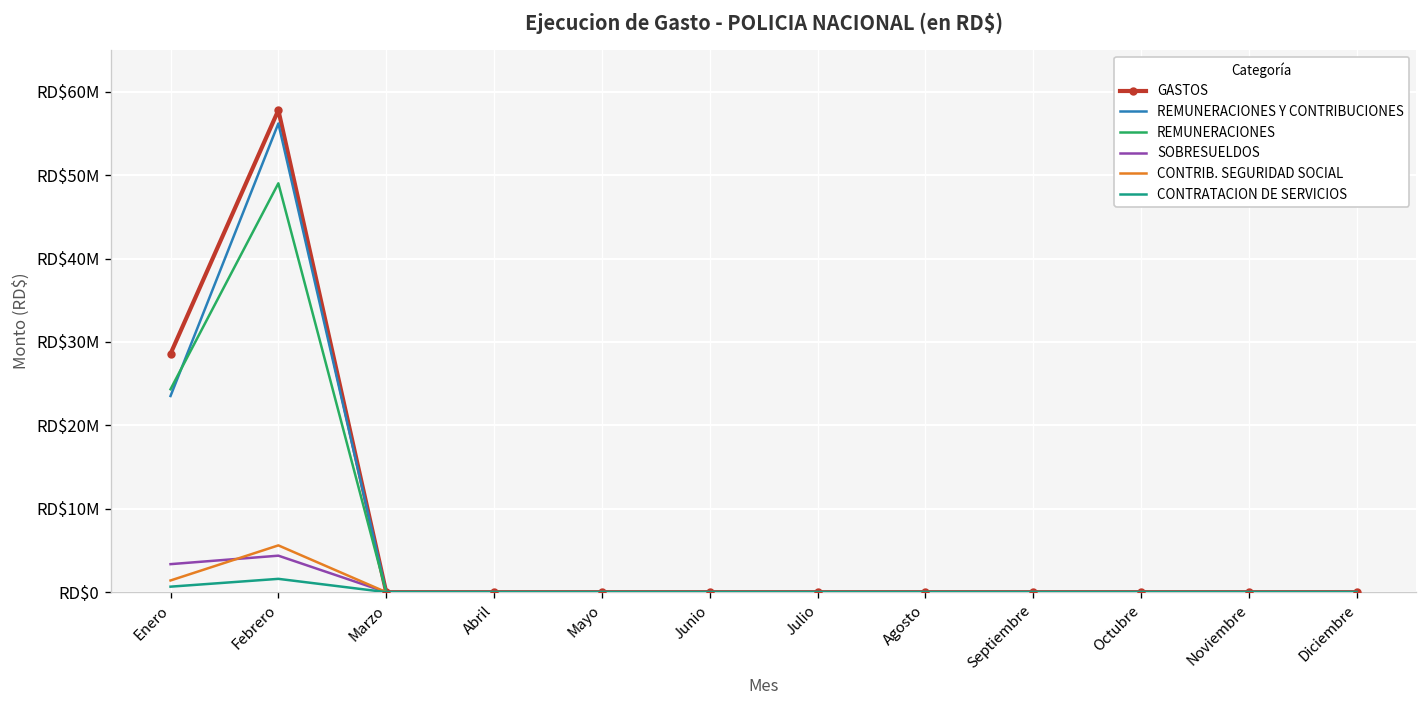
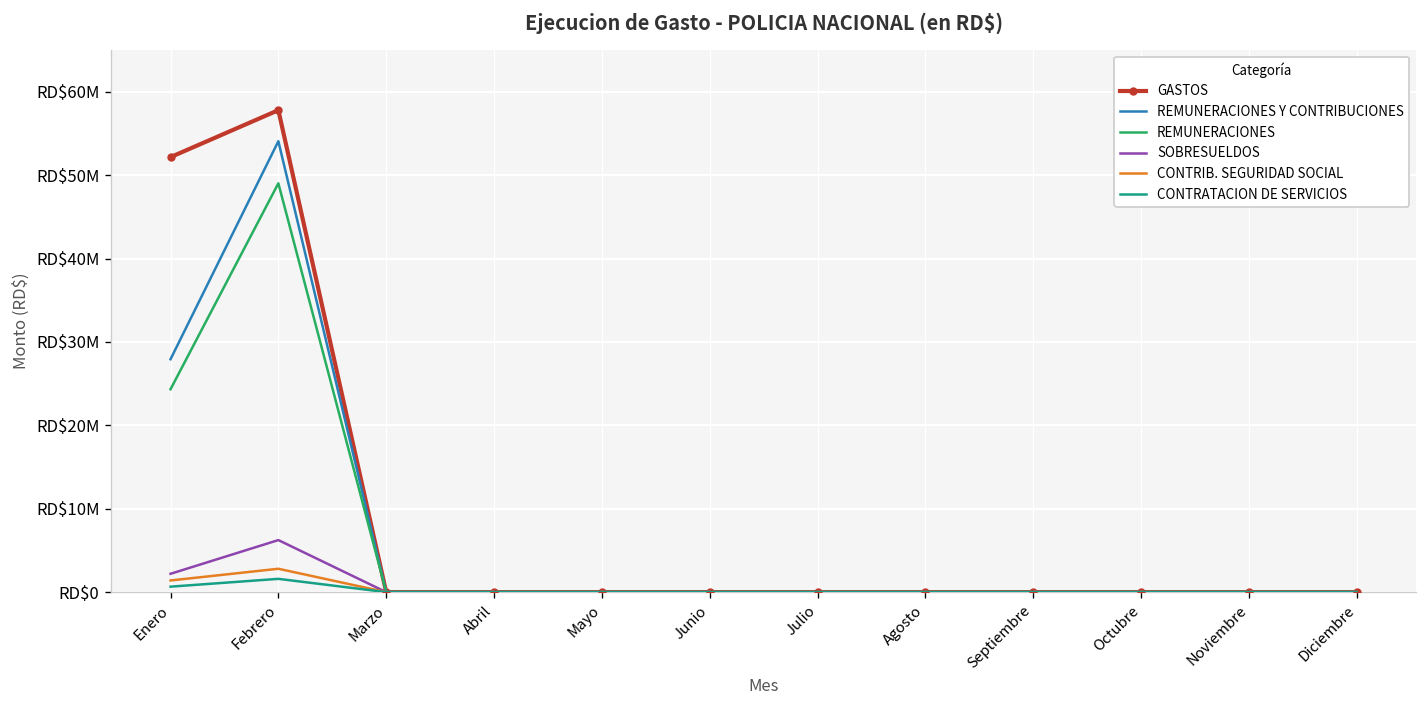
GASTOS, Enero: RD$29000000 -> RD$52000000
REMUNERACIONES Y CONTRIBUCIONES, Enero: RD$24000000 -> RD$28000000
SOBRESUELDOS, Enero: RD$3000000 -> RD$2000000
REMUNERACIONES Y CONTRIBUCIONES, Febrero: RD$56000000 -> RD$54000000
SOBRESUELDOS, Febrero: RD$4000000 -> RD$6000000
CONTRIB. SEGURIDAD SOCIAL, Febrero: RD$6000000 -> RD$3000000
